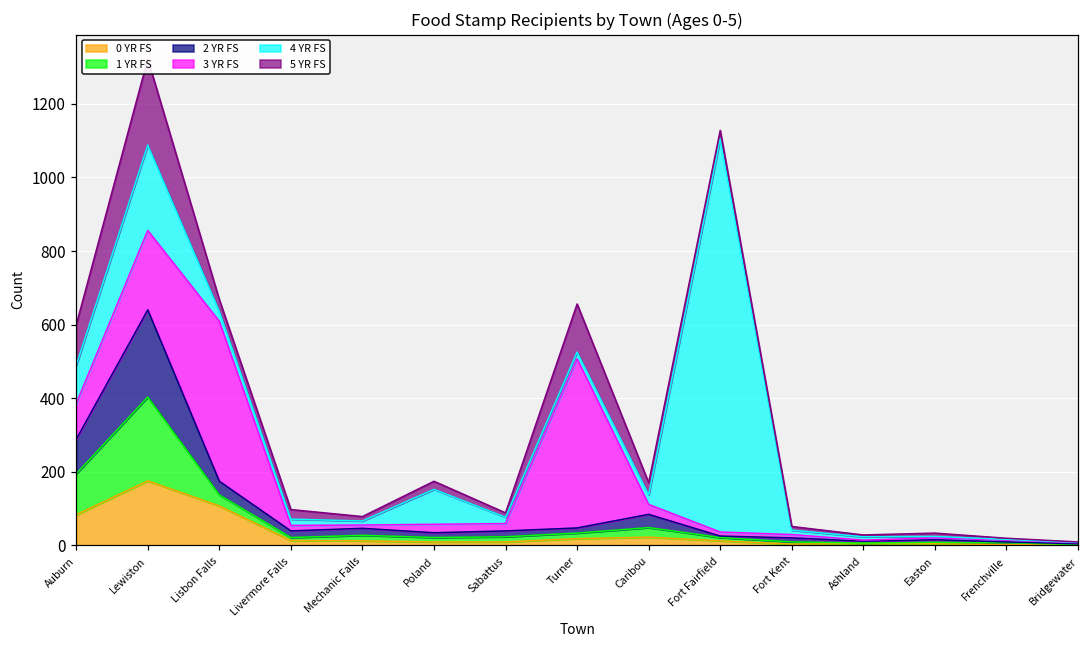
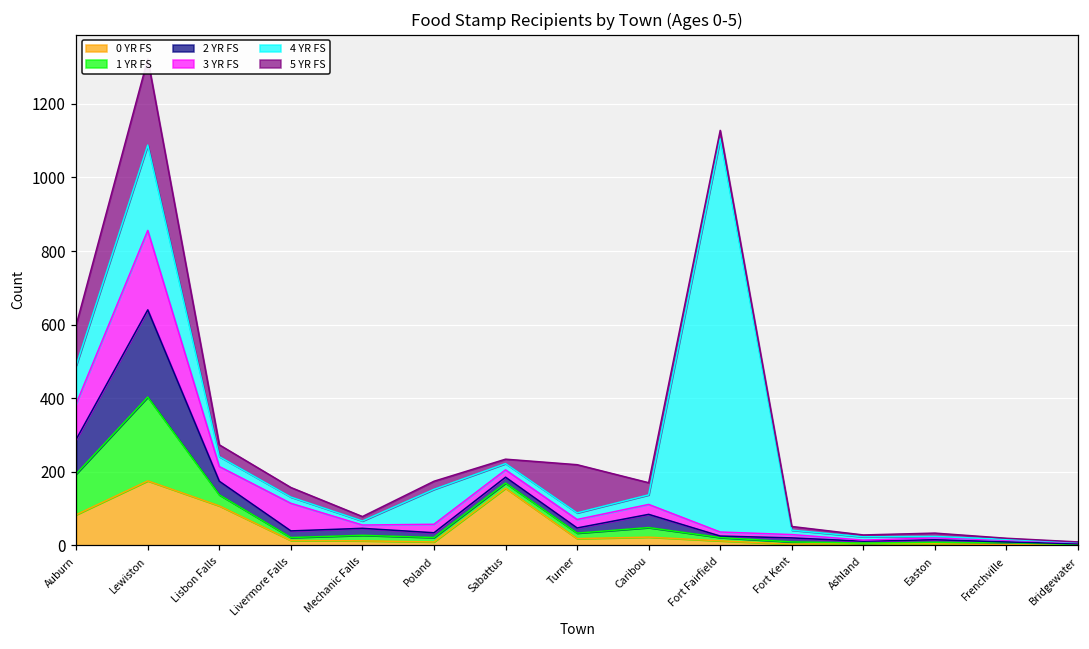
3 YR FS, Lisbon Falls: 440 -> 40
3 YR FS, Livermore Falls: 20 -> 80
0 YR FS, Sabattus: 10 -> 160
3 YR FS, Turner: 460 -> 20
